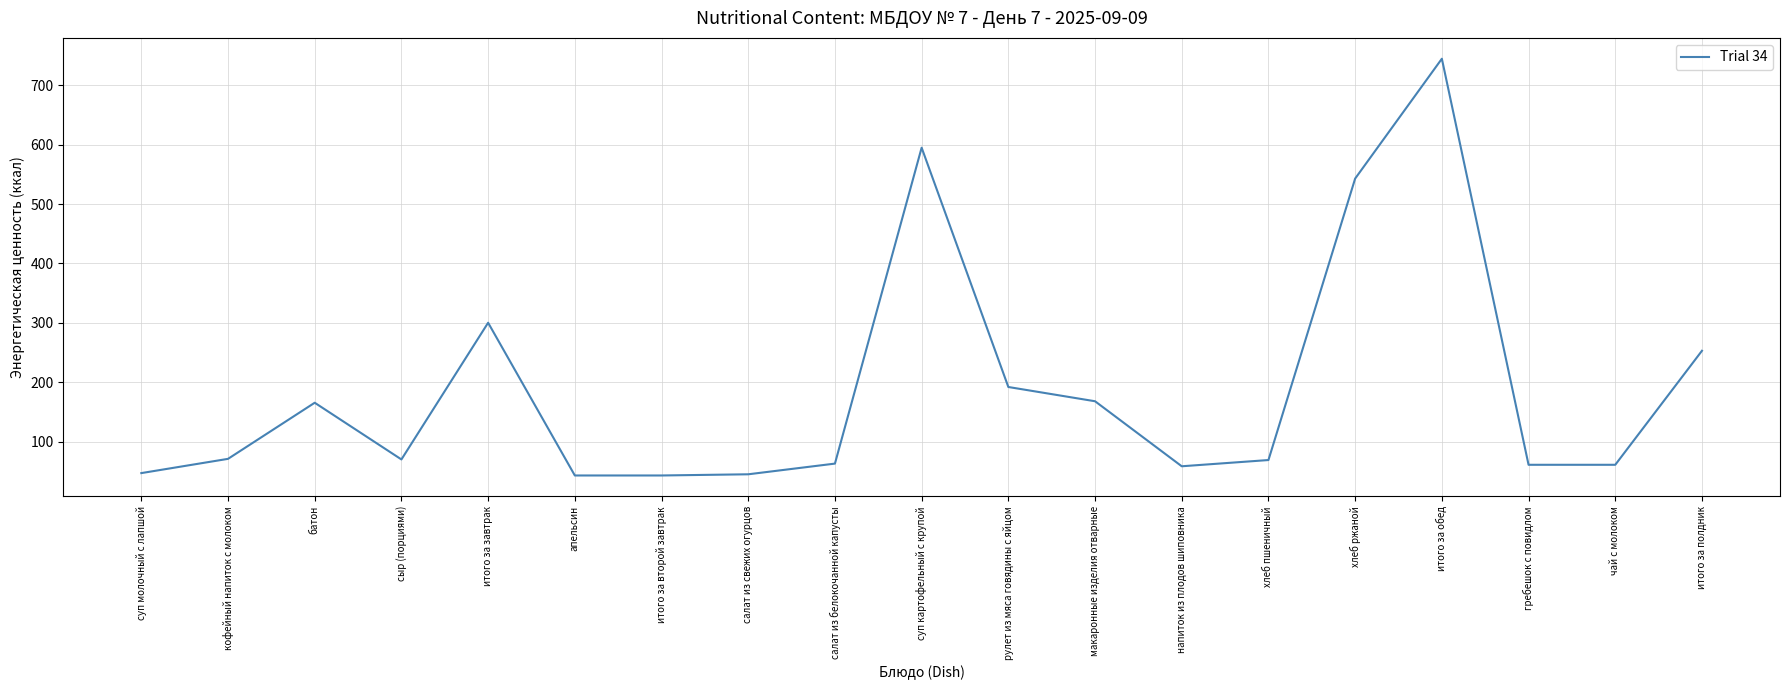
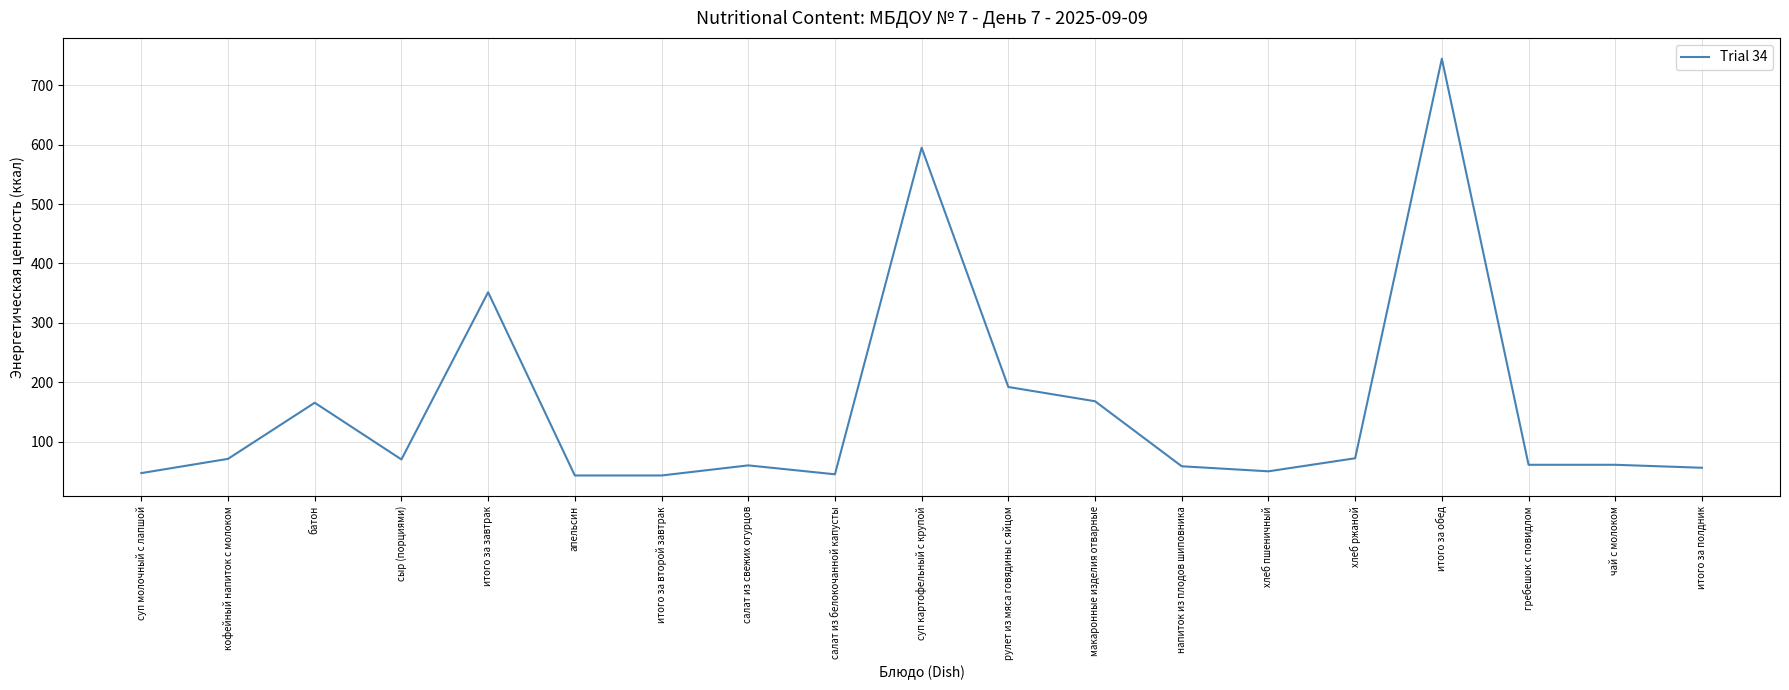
итого за завтрак: 300 -> 350
салат из свежих огурцов: 50 -> 60
салат из белокочанной капусты: 60 -> 50
хлеб пшеничный: 70 -> 50
хлеб ржаной: 540 -> 70
итого за полдник: 250 -> 60
